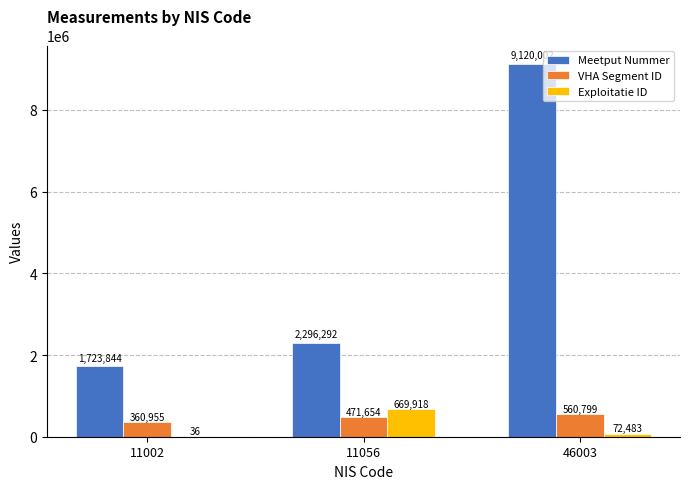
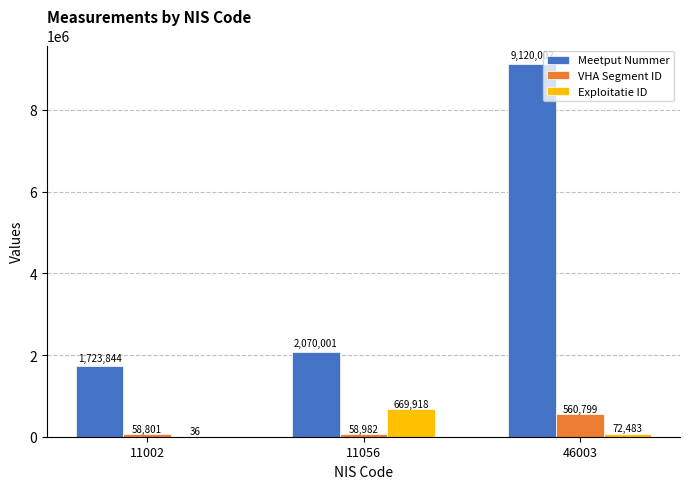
VHA Segment ID, 11002: 360,955 -> 58,801
Meetput Nummer, 11056: 2,296,292 -> 2,070,001
VHA Segment ID, 11056: 471,654 -> 58,982
